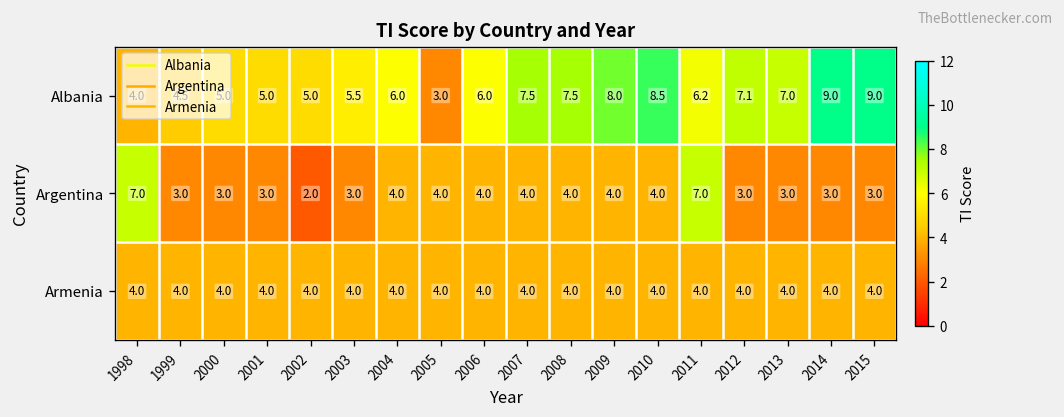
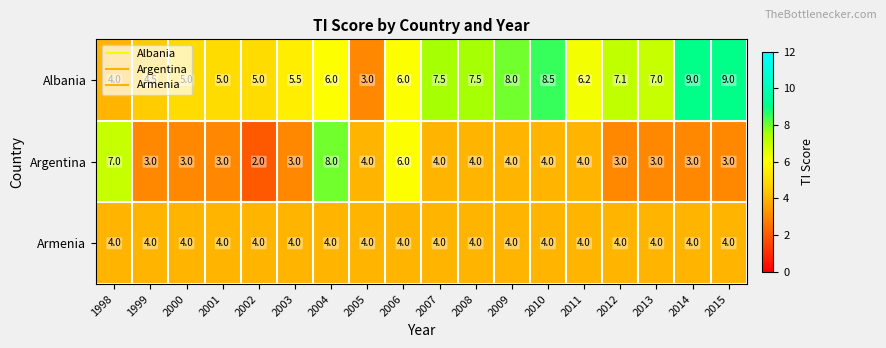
Argentina, 2004: 4.0 -> 8.0
Argentina, 2006: 4.0 -> 6.0
Argentina, 2011: 7.0 -> 4.0
